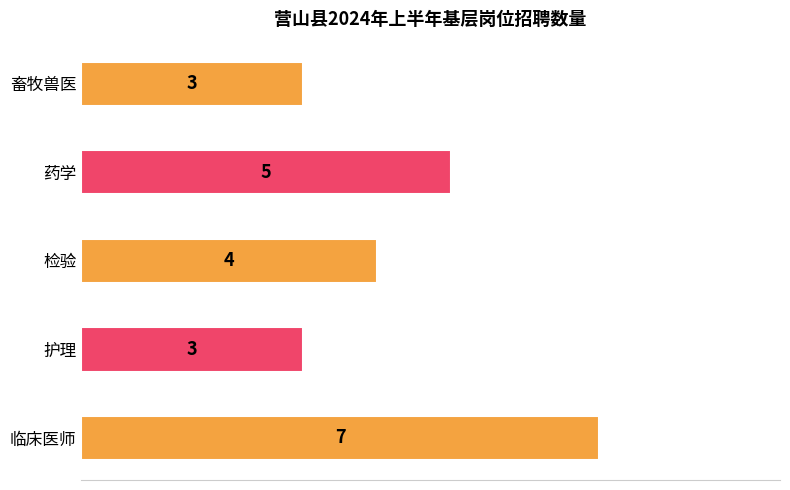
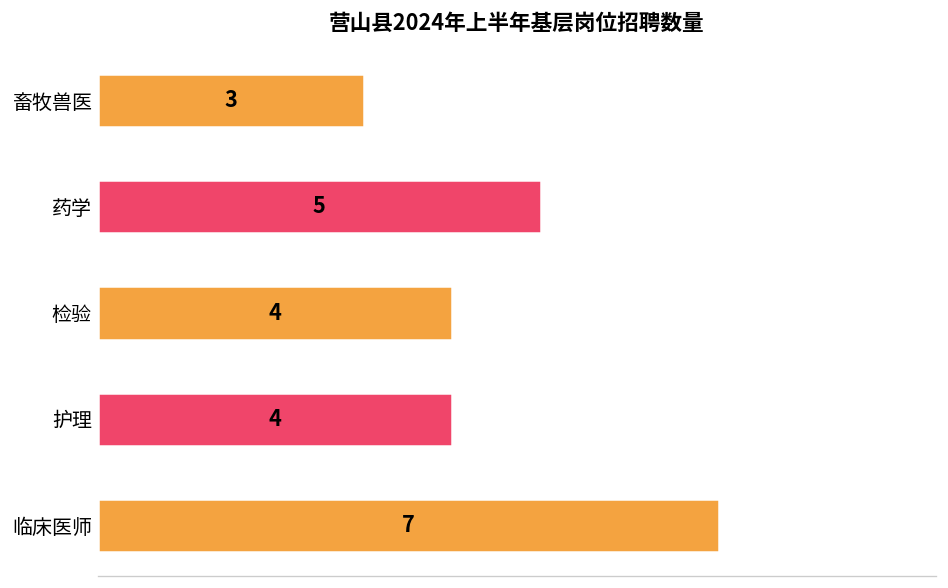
护理: 3 -> 4
